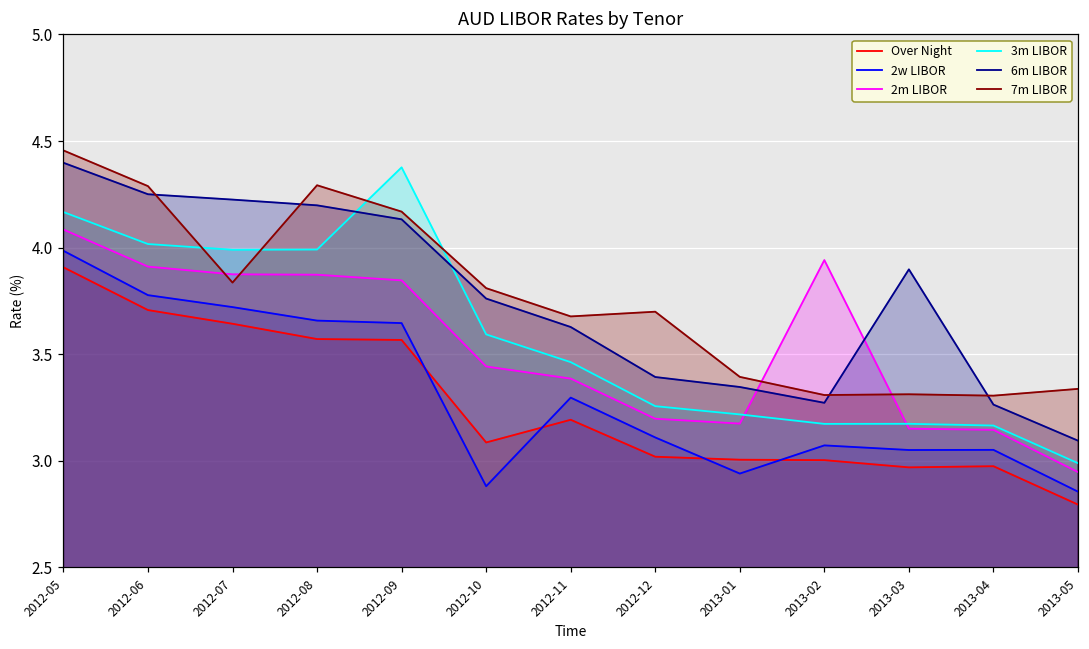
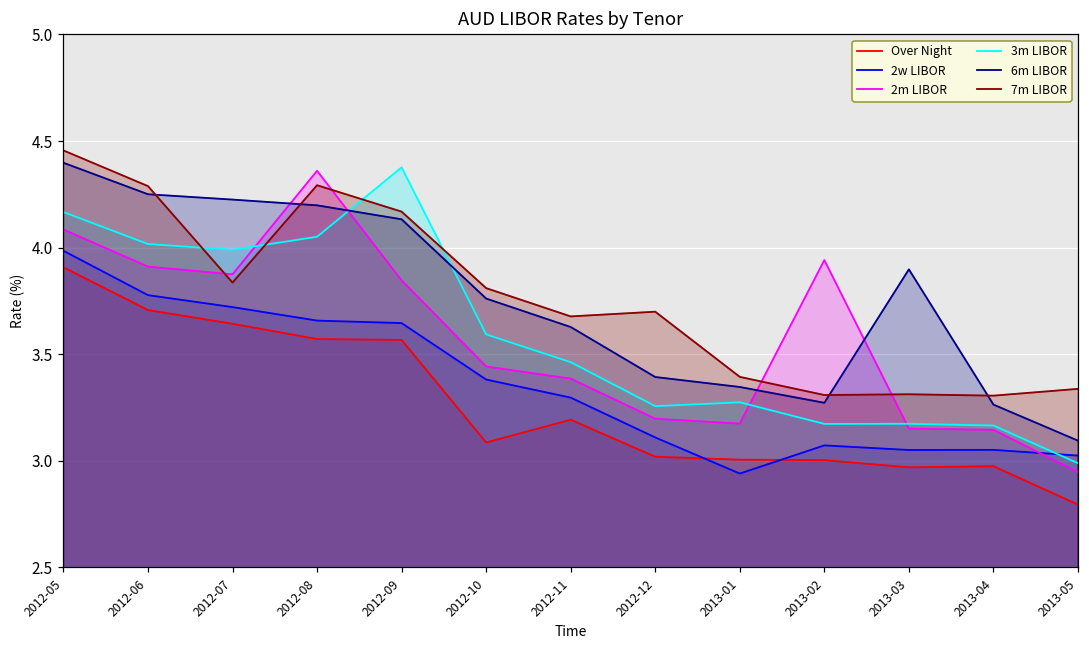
2m LIBOR, 2012-08: 3.87 -> 4.36
3m LIBOR, 2012-08: 3.99 -> 4.05
2w LIBOR, 2012-10: 2.88 -> 3.38
3m LIBOR, 2013-01: 3.22 -> 3.27
2w LIBOR, 2013-05: 2.85 -> 3.02
